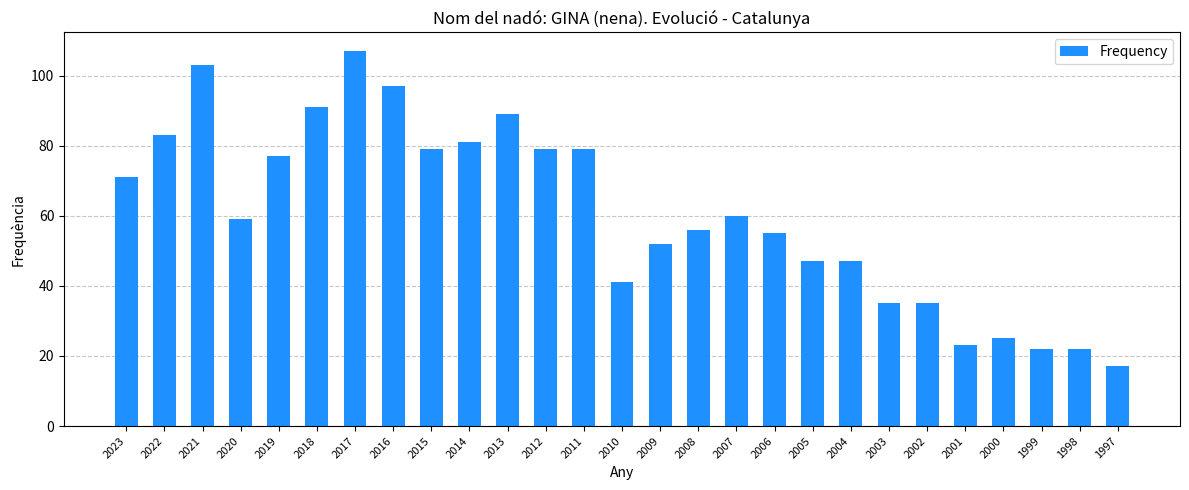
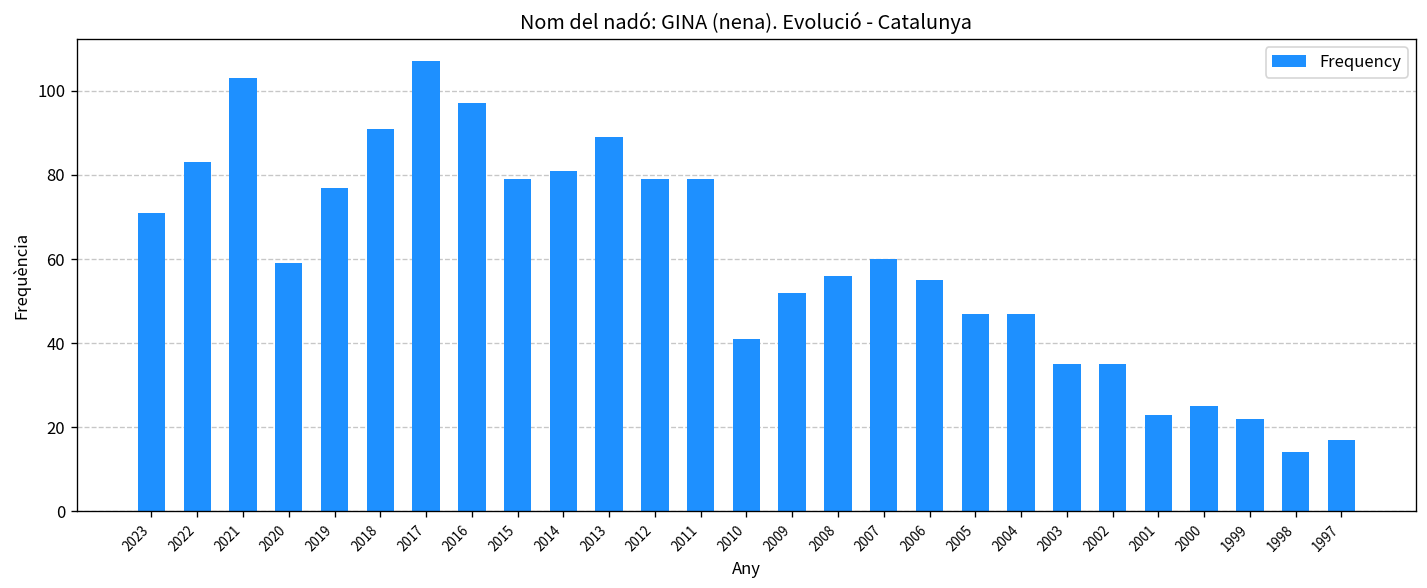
1998: 22 -> 14
